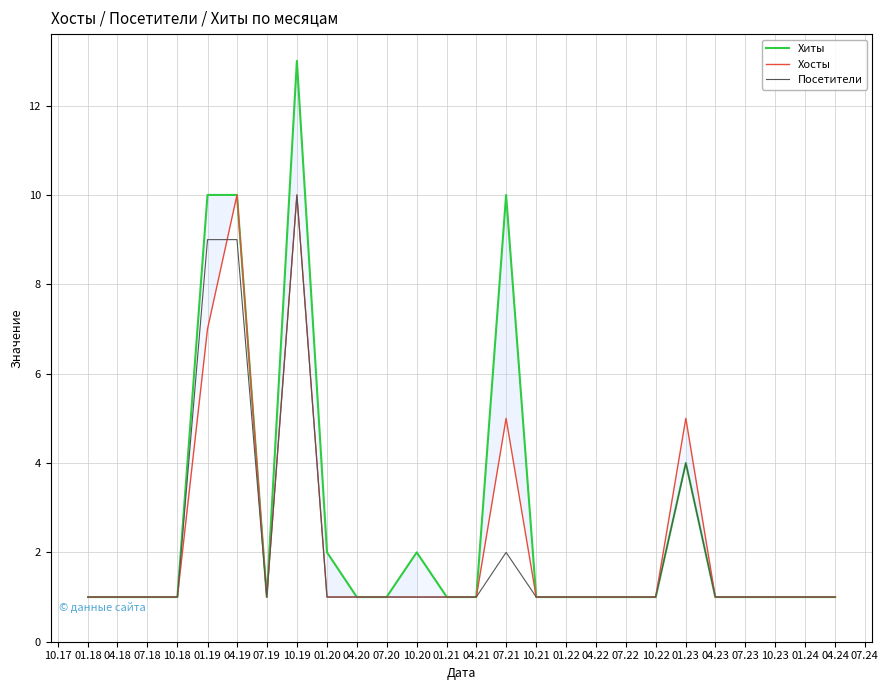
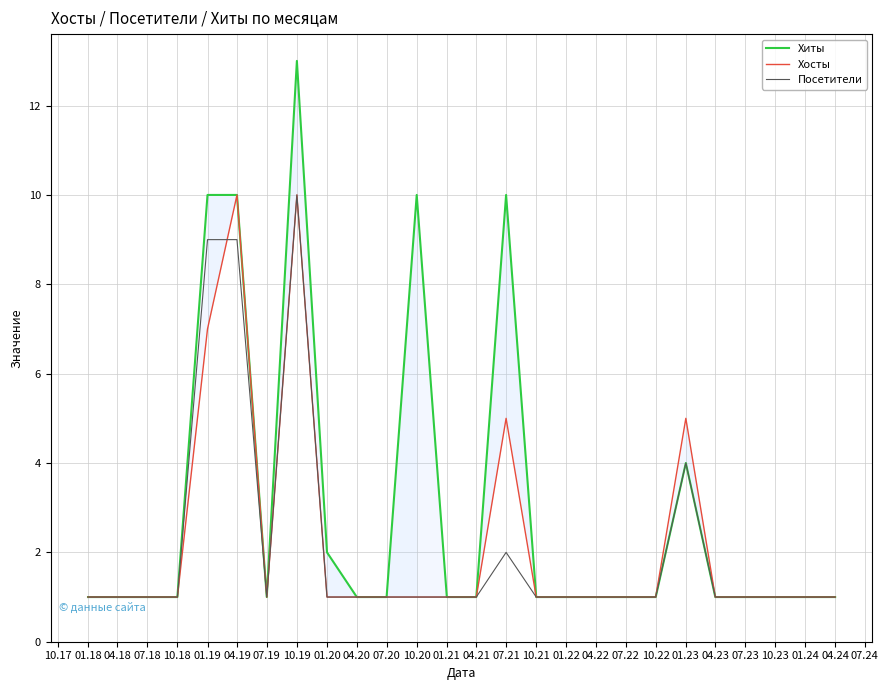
Хиты, 10.20: 2 -> 10
